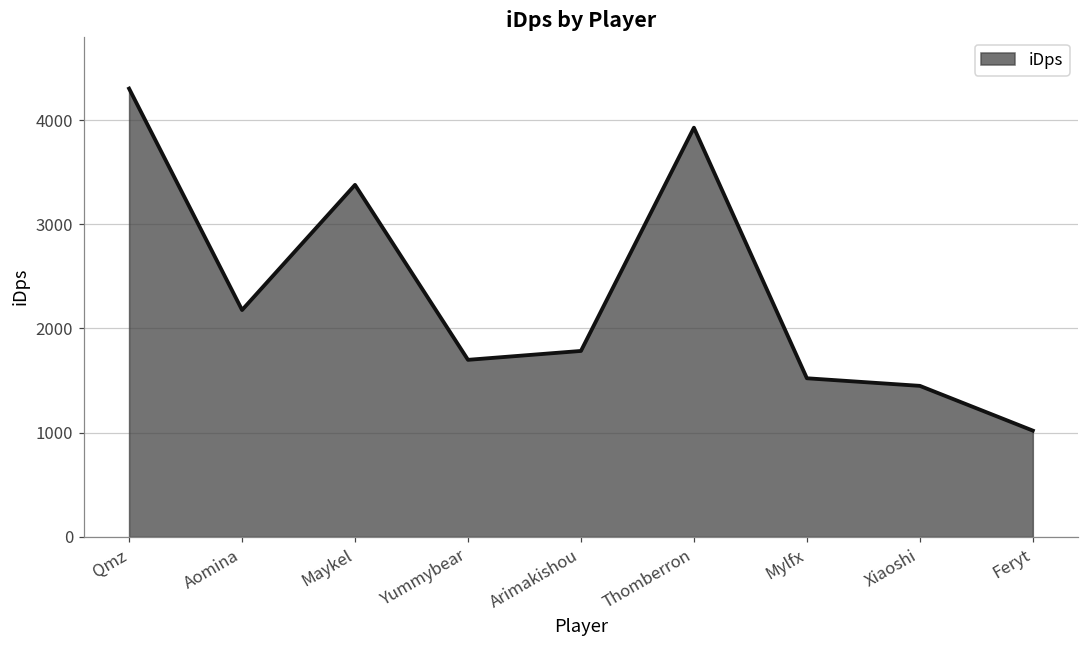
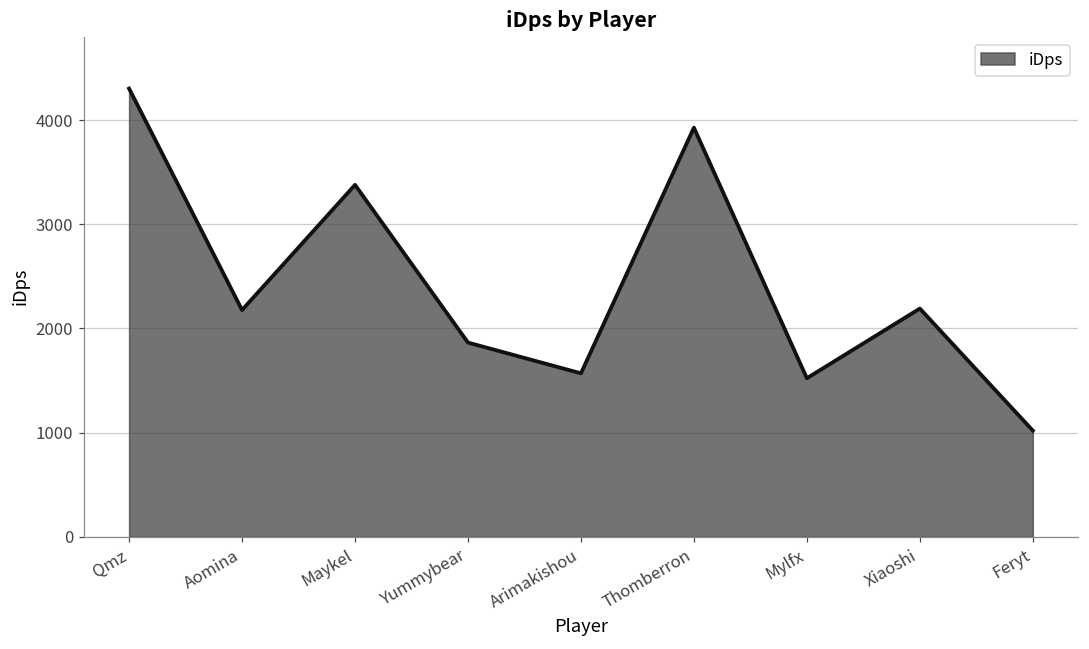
Yummybear: 1700 -> 1900
Arimakishou: 1800 -> 1600
Xiaoshi: 1400 -> 2200
